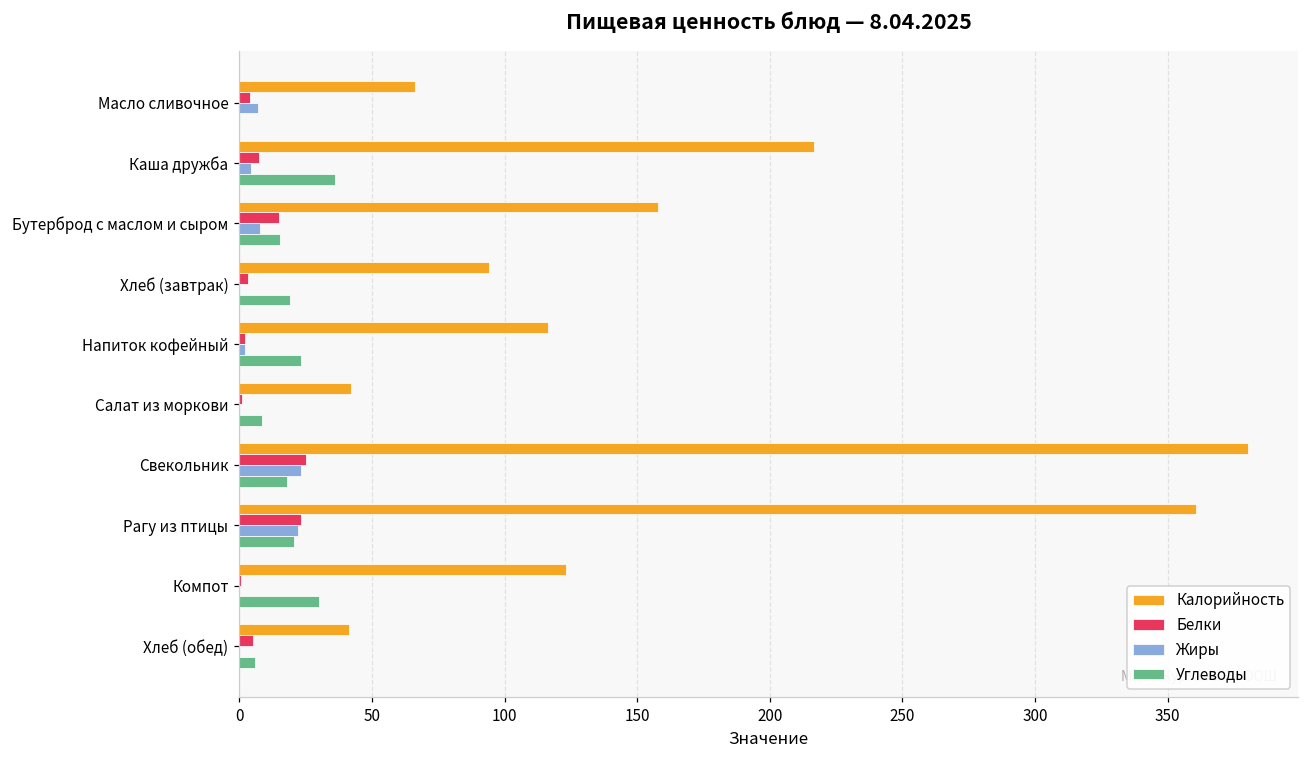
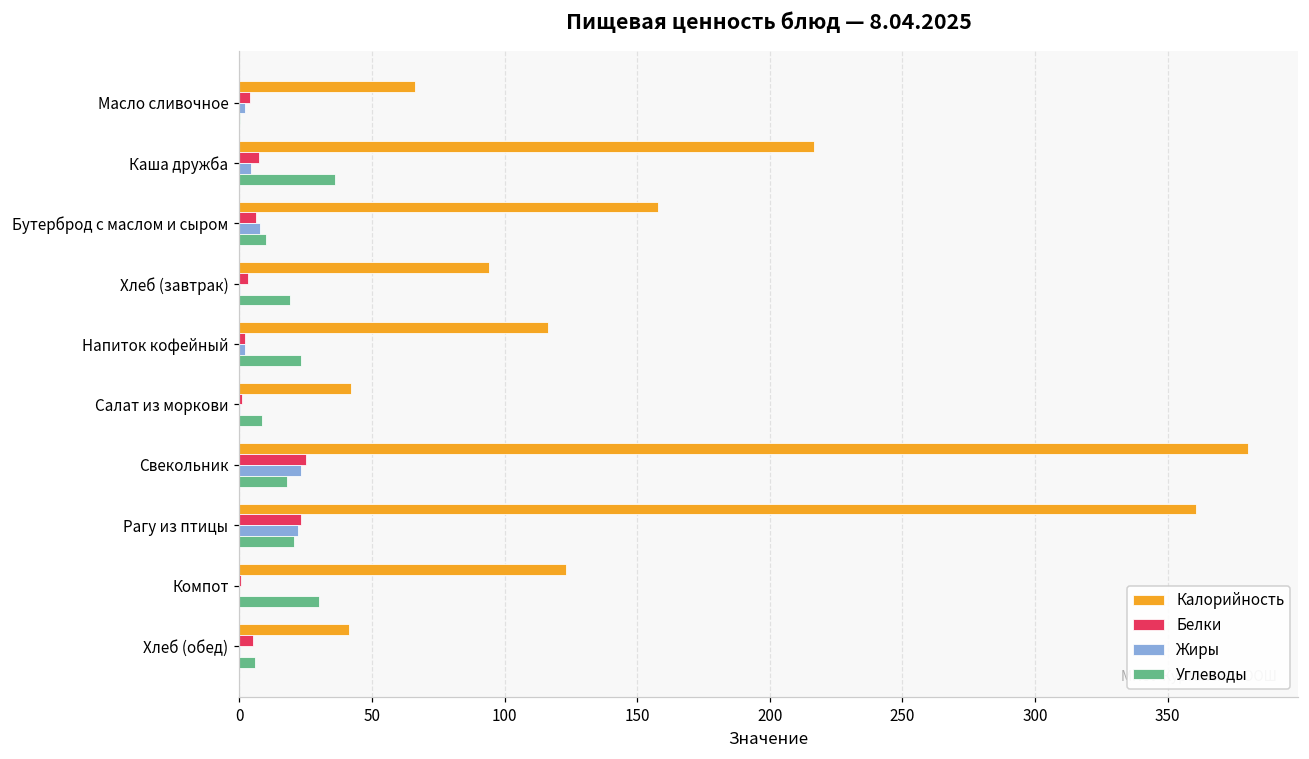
Жиры, Масло сливочное: 7 -> 2
Белки, Бутерброд с маслом и сыром: 15 -> 6
Углеводы, Бутерброд с маслом и сыром: 15 -> 10
